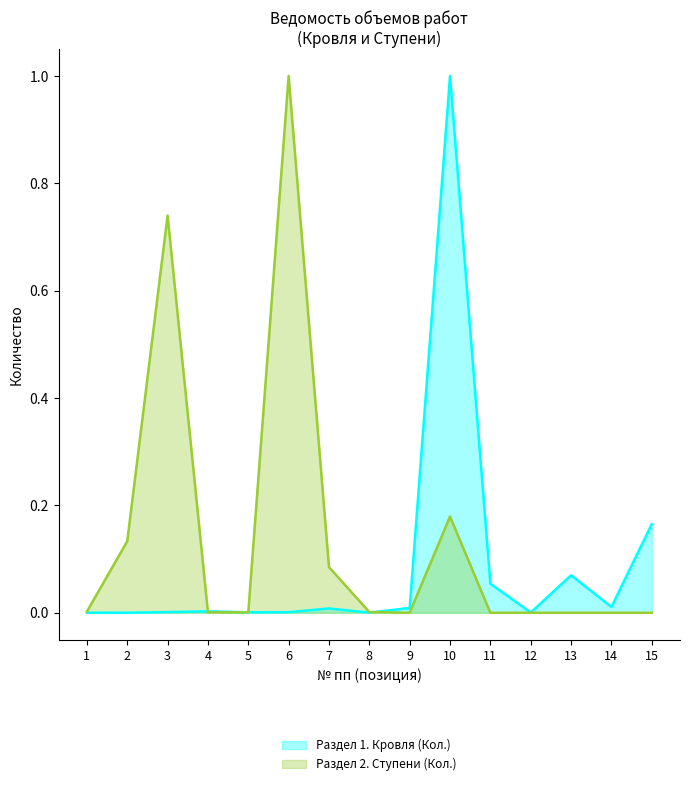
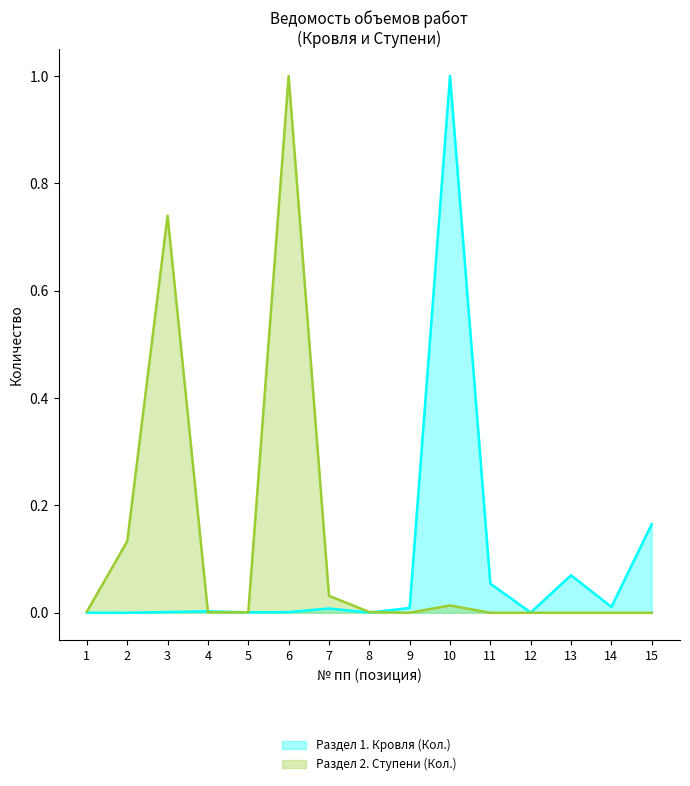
Раздел 2. Ступени (Кол.), 7: 0.09 -> 0.03
Раздел 2. Ступени (Кол.), 10: 0.18 -> 0.01
